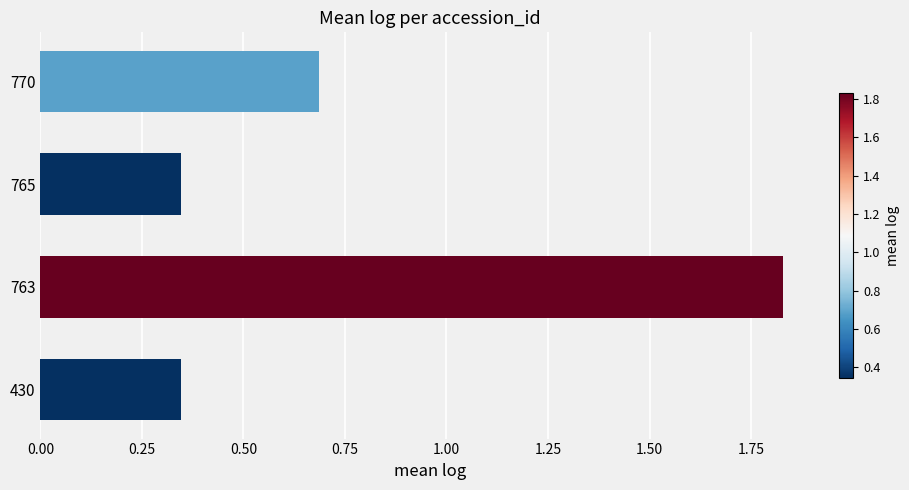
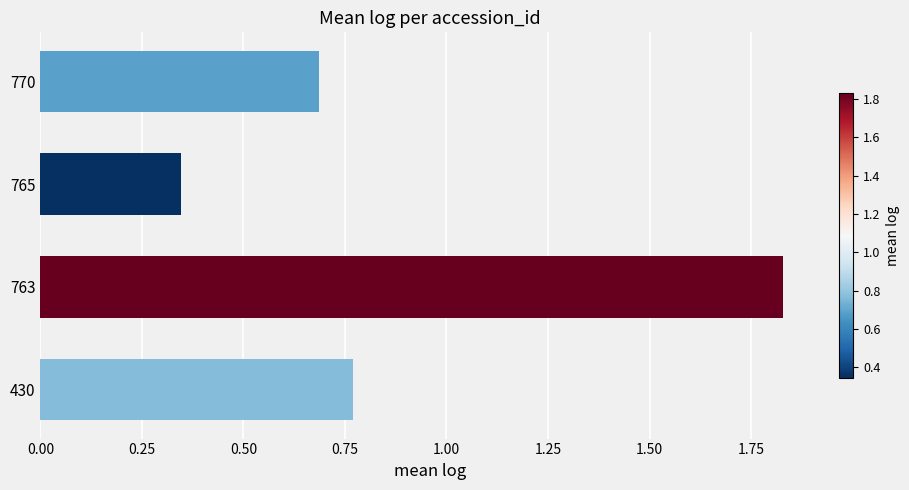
430: 0.35 -> 0.77
